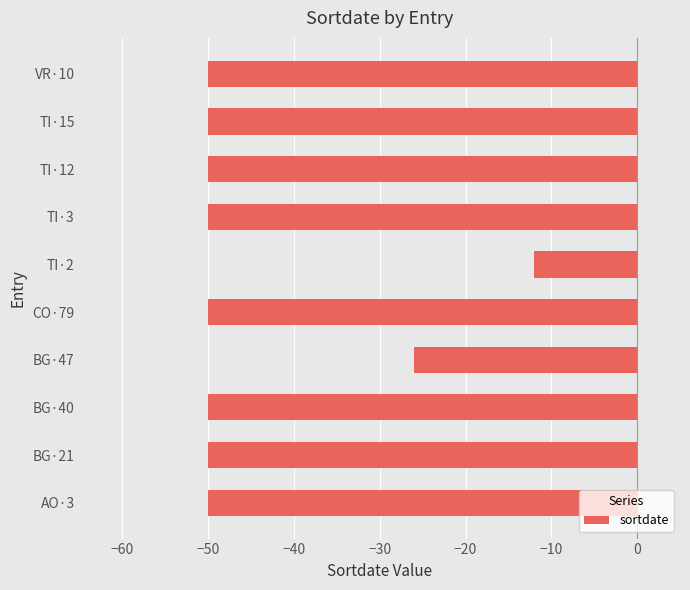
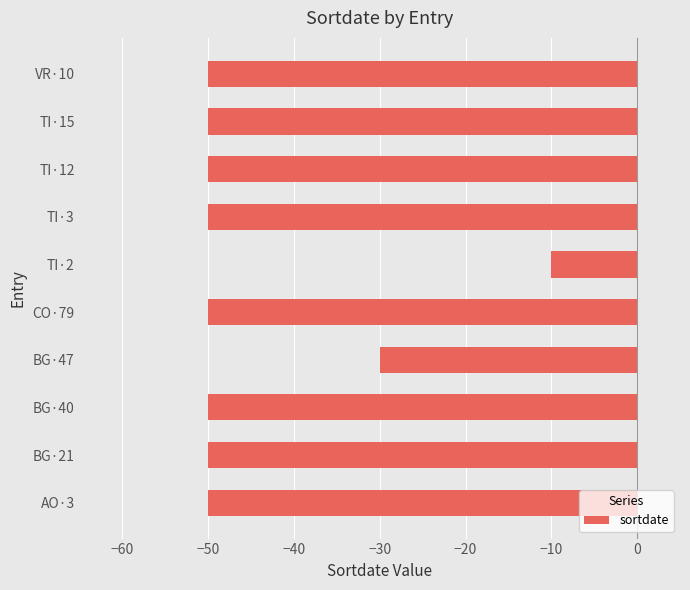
TI·2: -12 -> -10
BG·47: -26 -> -30
